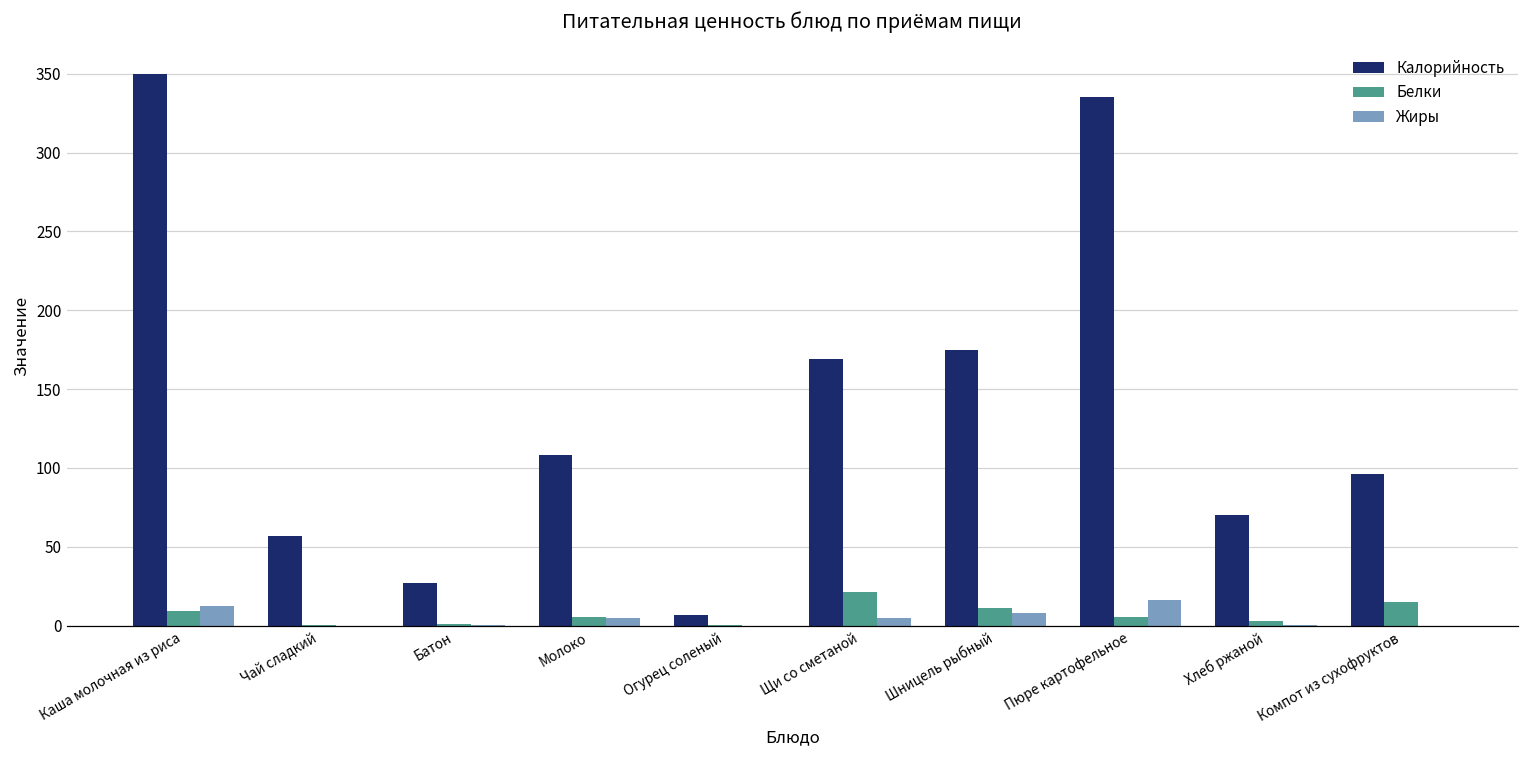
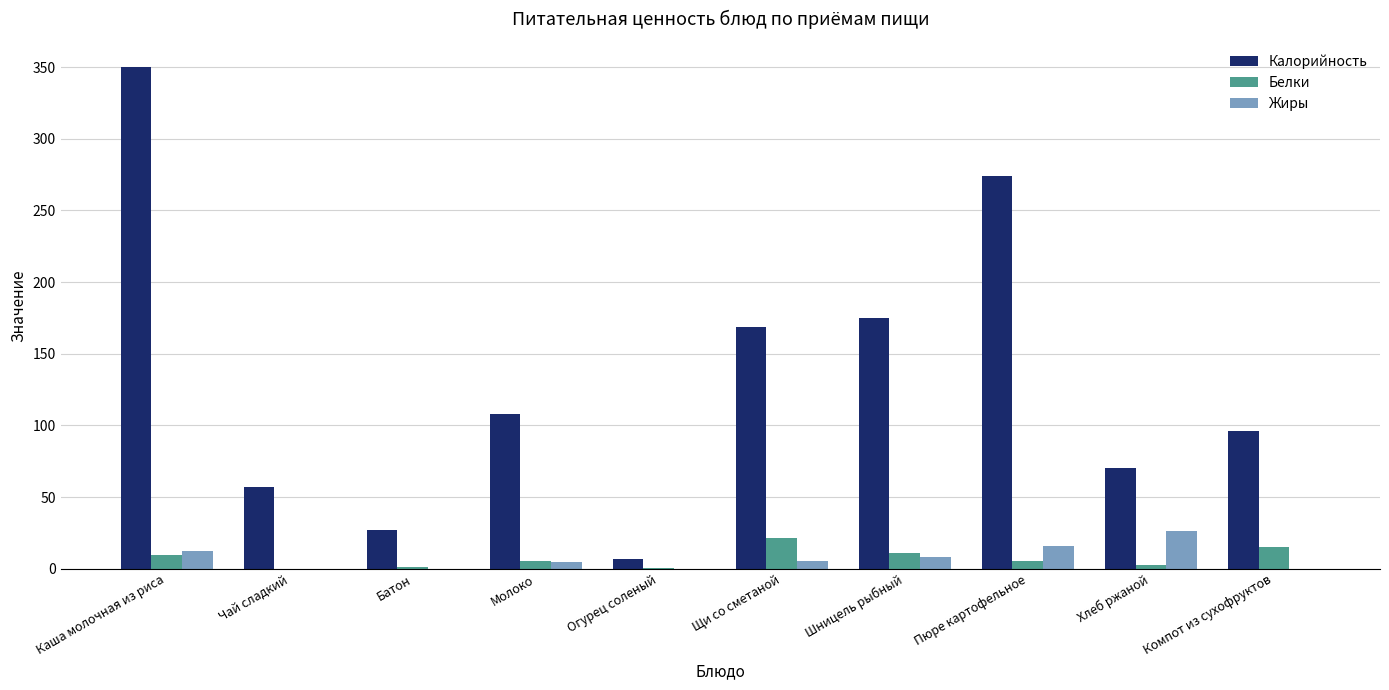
Калорийность, Пюре картофельное: 335 -> 274
Жиры, Хлеб ржаной: 1 -> 27
